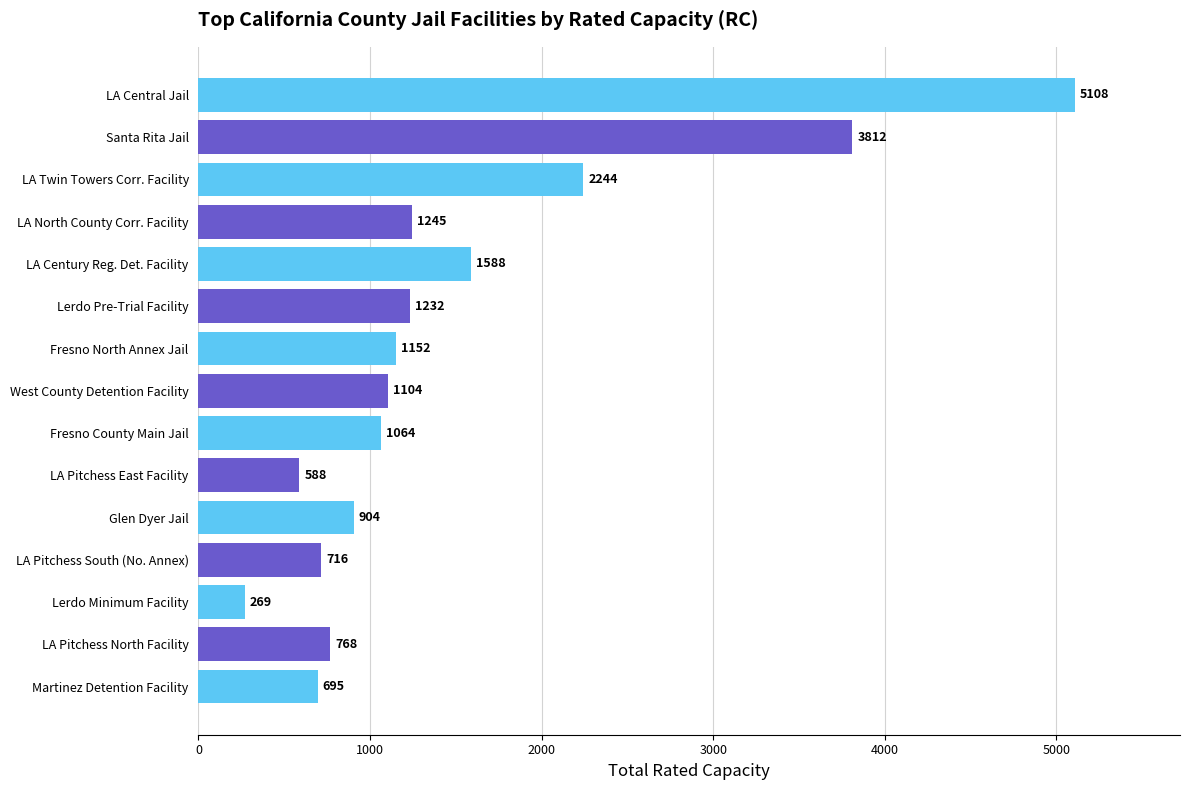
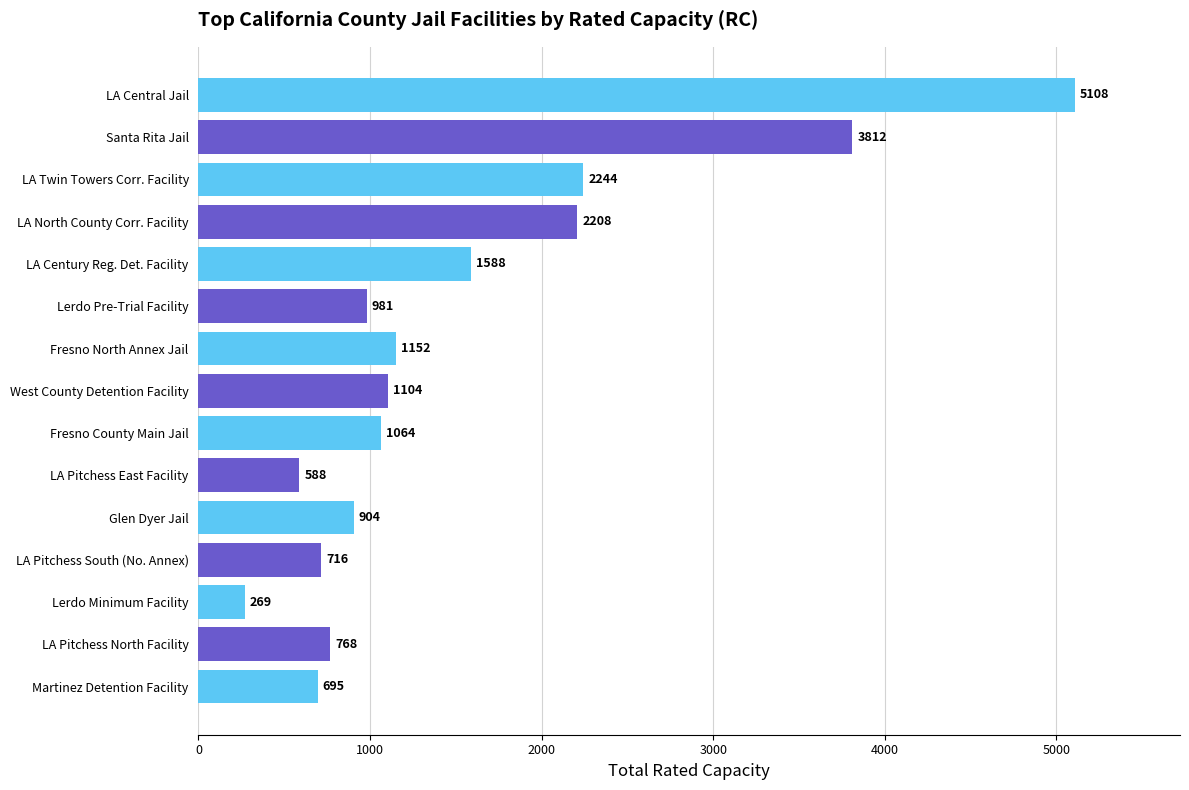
LA North County Corr. Facility: 1245 -> 2208
Lerdo Pre-Trial Facility: 1232 -> 981
